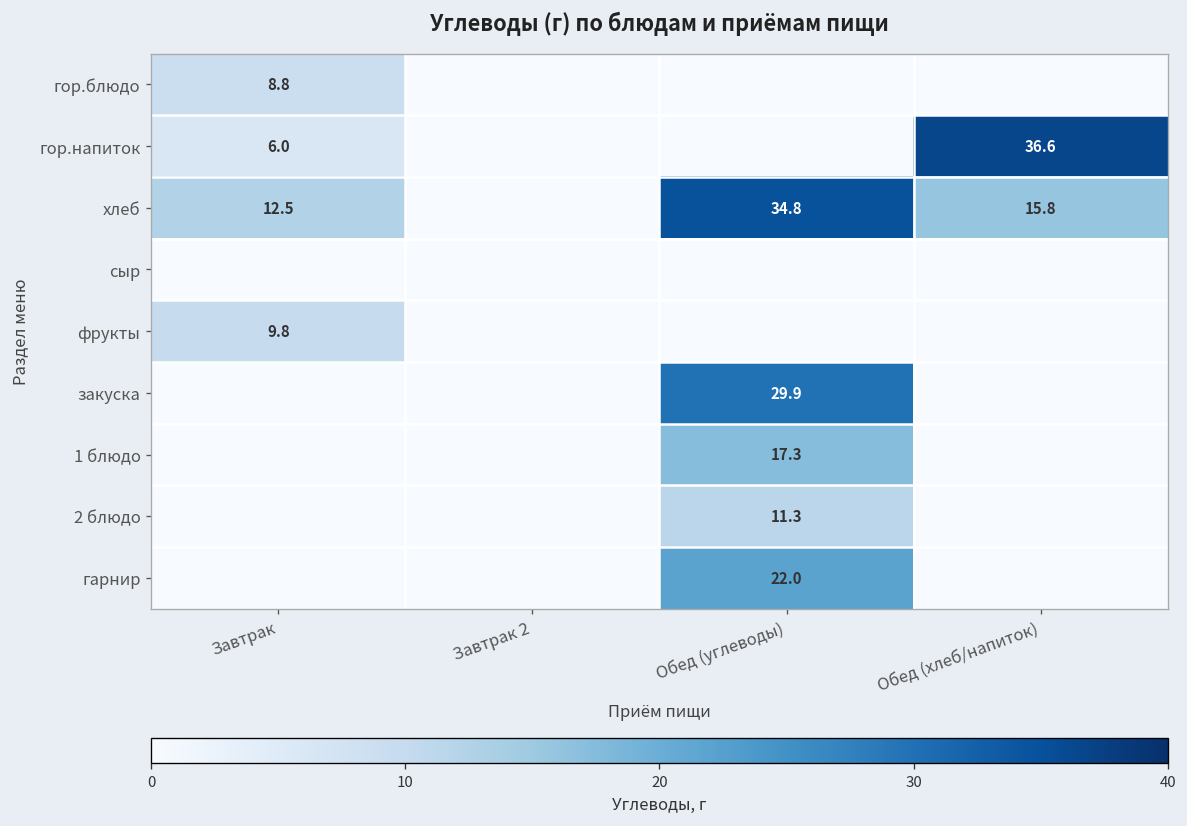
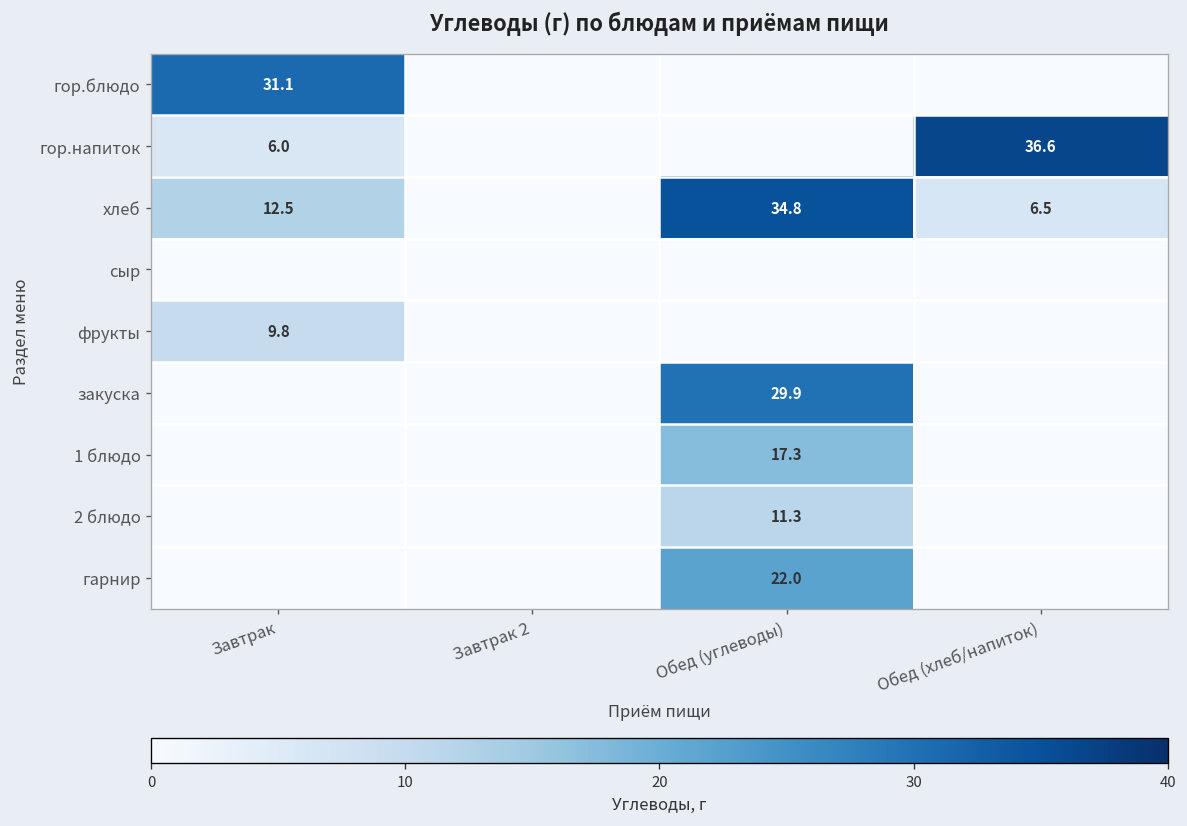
гор.блюдо, Завтрак: 8.8 -> 31.1
хлеб, Обед (хлеб/напиток): 15.8 -> 6.5
